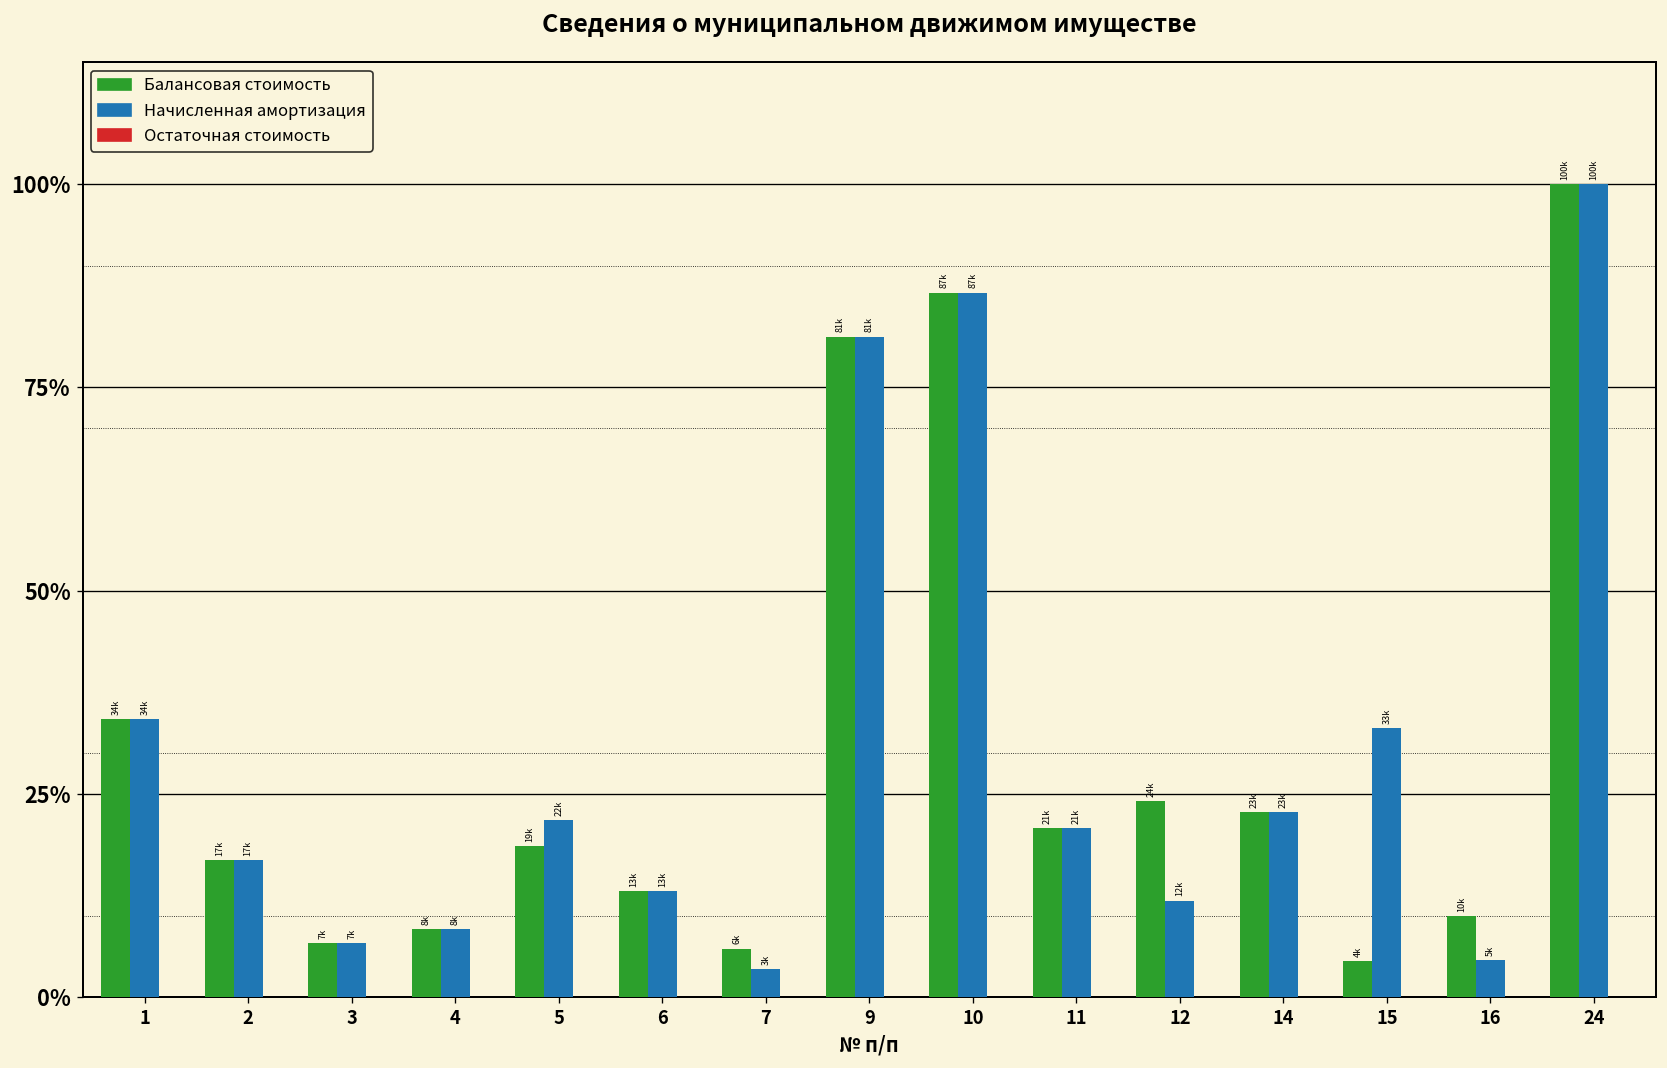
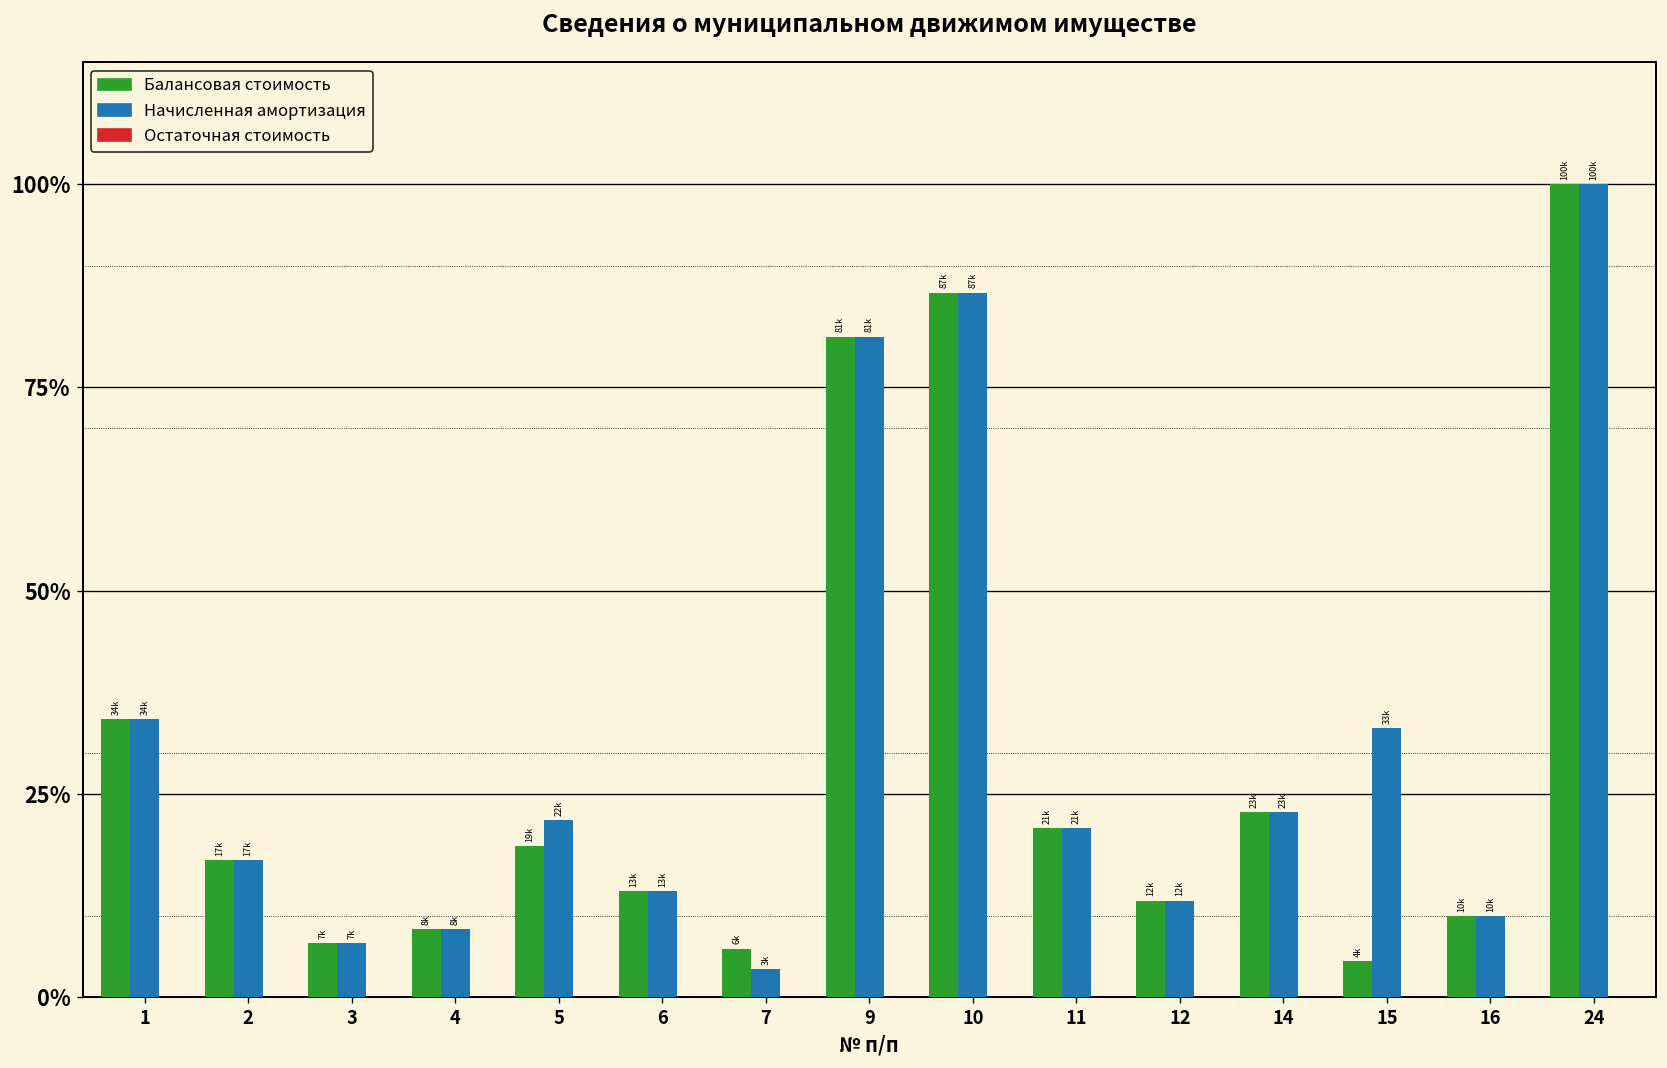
Балансовая стоимость, 12: 24k -> 12k
Начисленная амортизация, 16: 5k -> 10k
